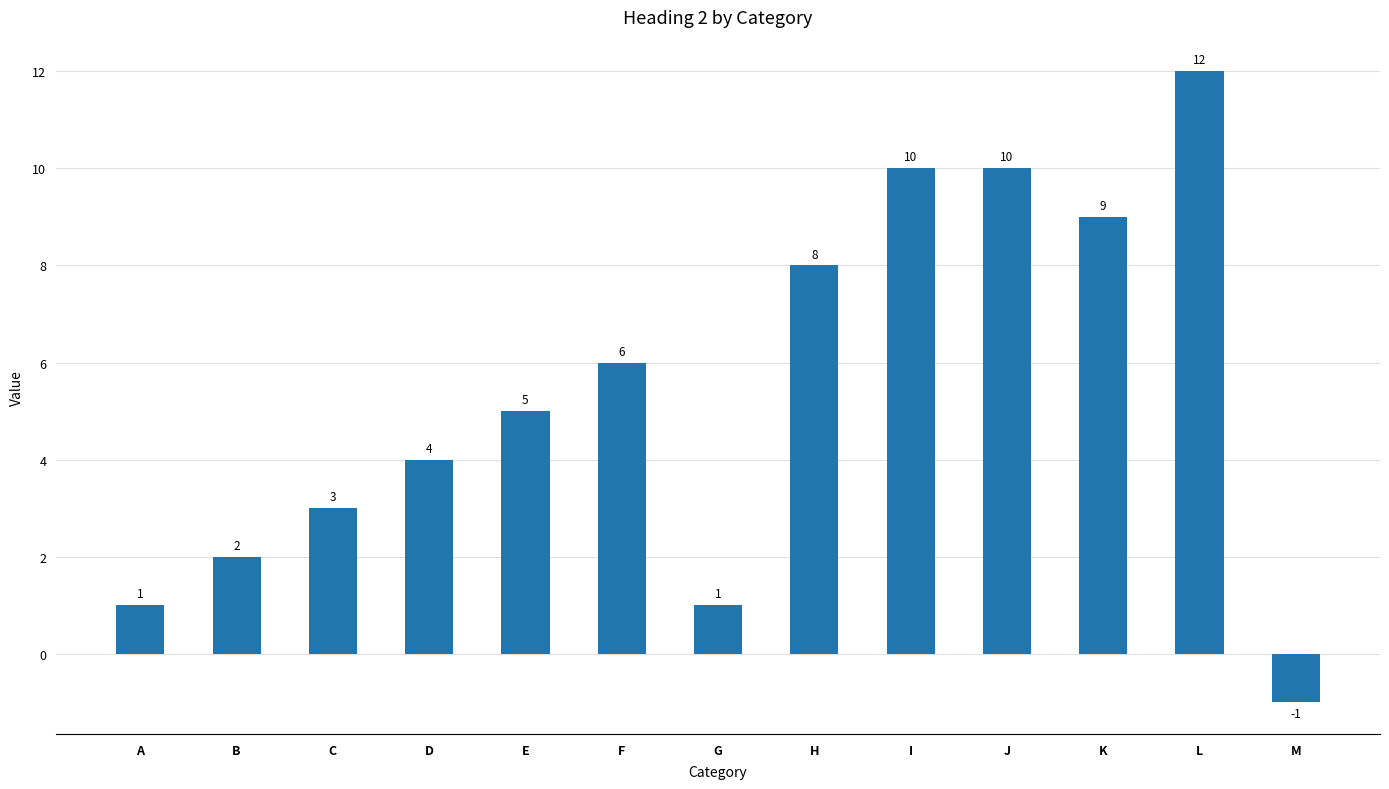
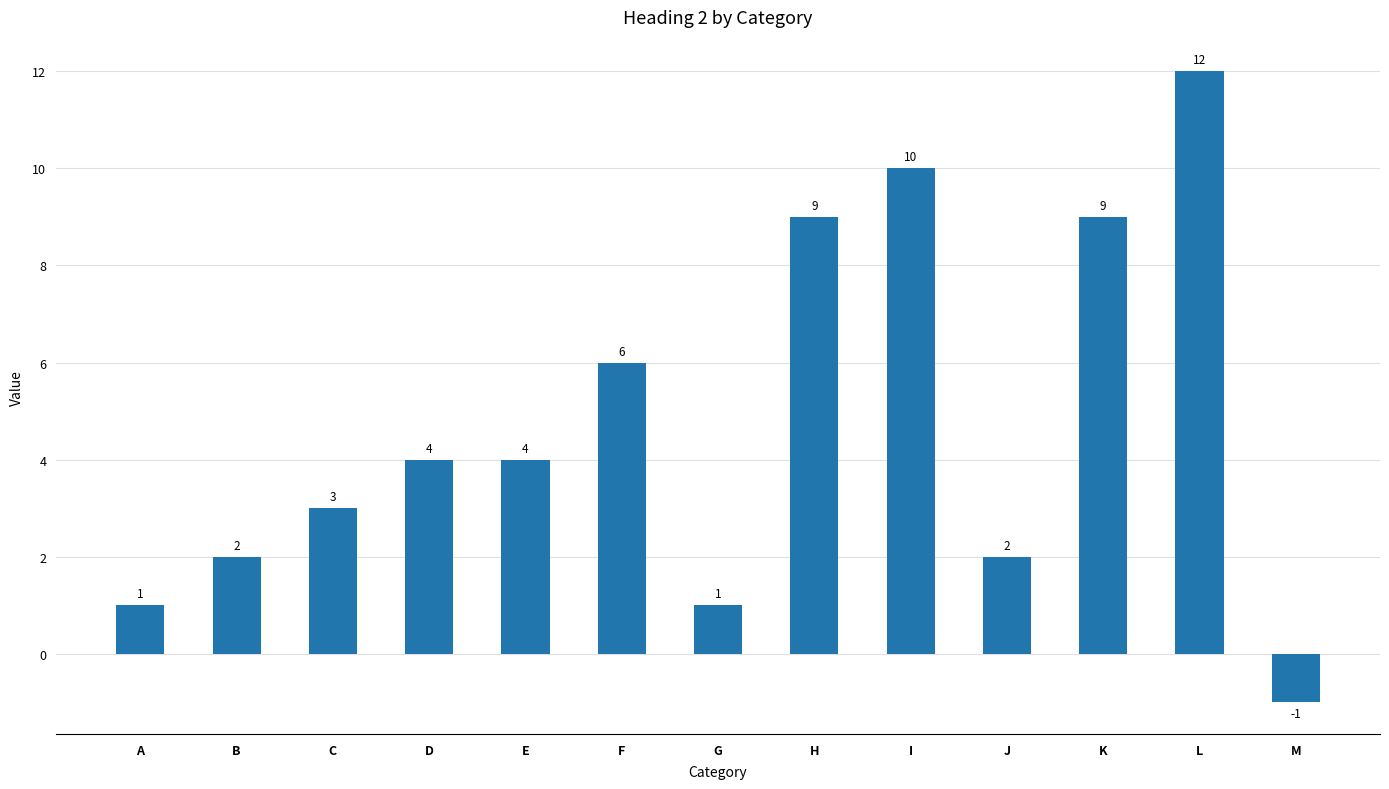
E: 5 -> 4
H: 8 -> 9
J: 10 -> 2
